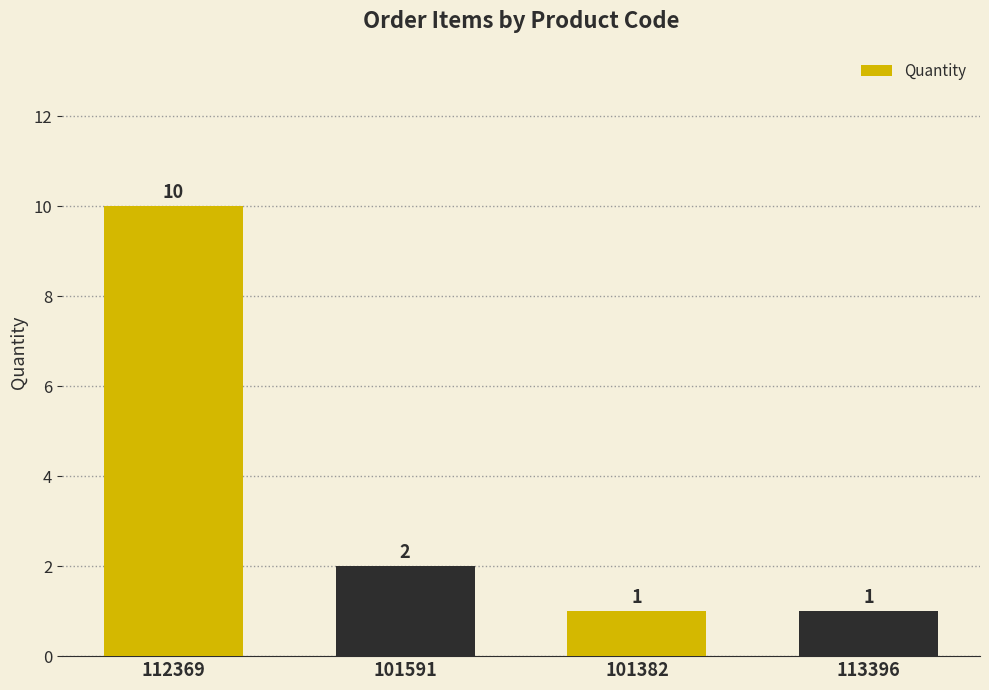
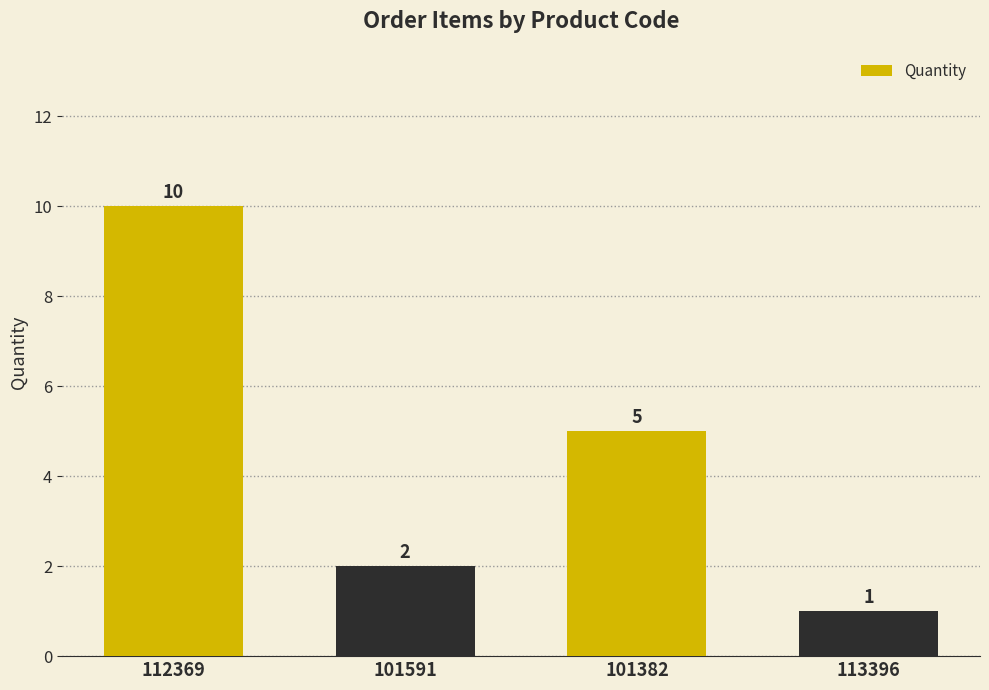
101382: 1 -> 5
